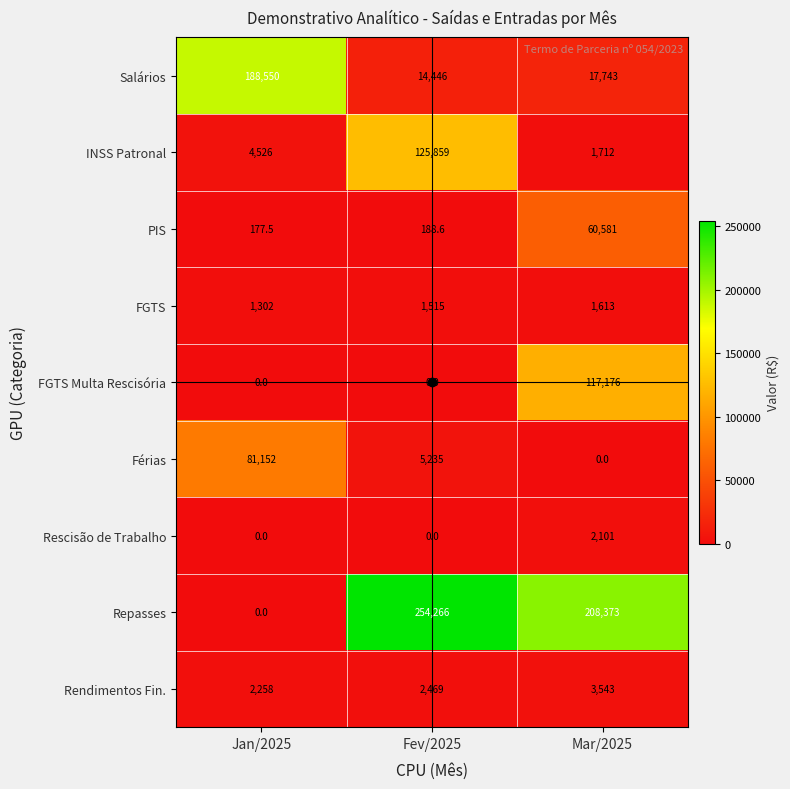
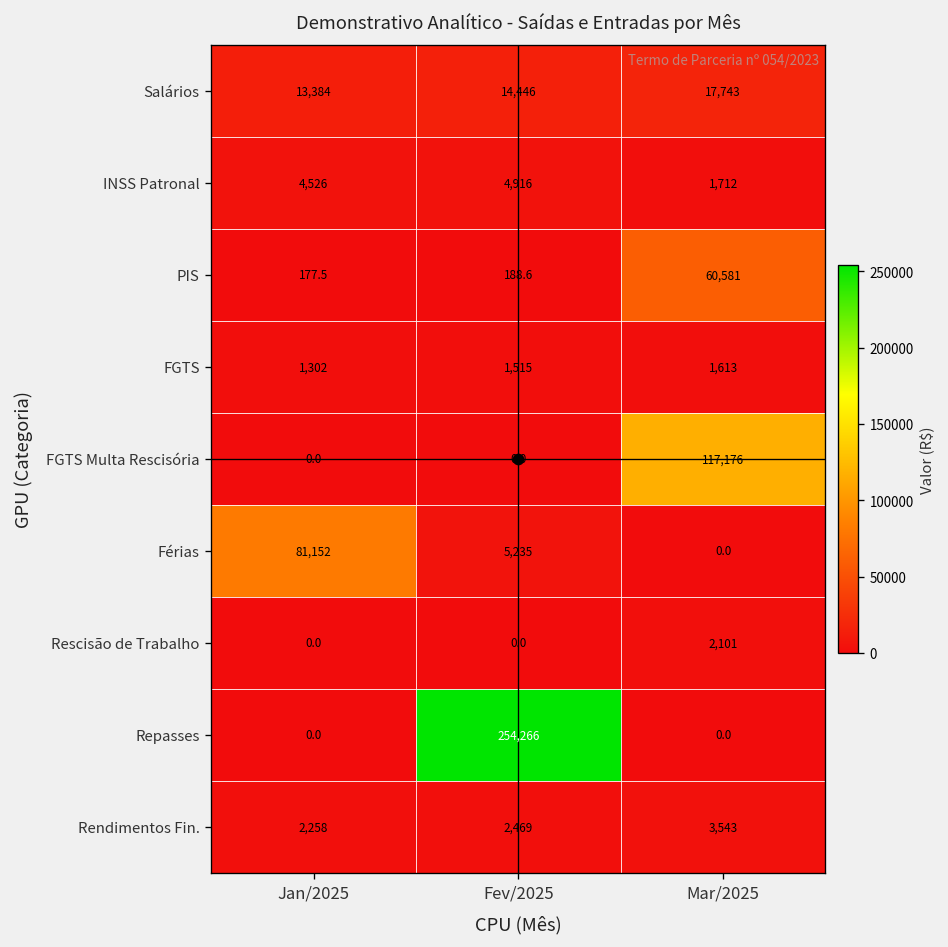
Salários, Jan/2025: 188,550 -> 13,384
INSS Patronal, Fev/2025: 125,859 -> 4,916
Repasses, Mar/2025: 208,373 -> 0.0
